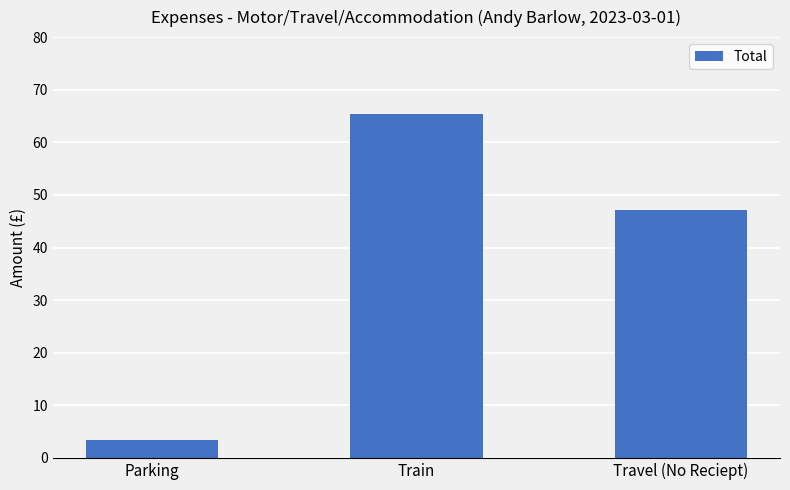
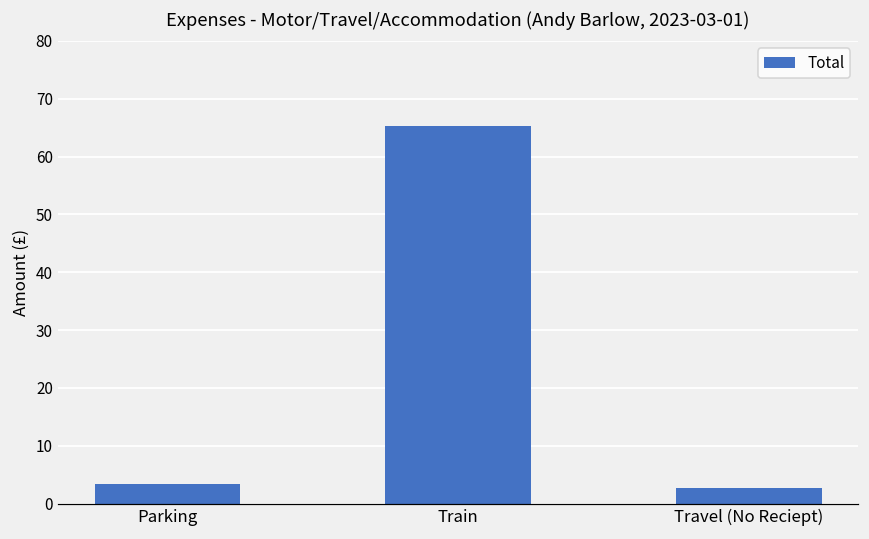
Travel (No Reciept): 47 -> 3
